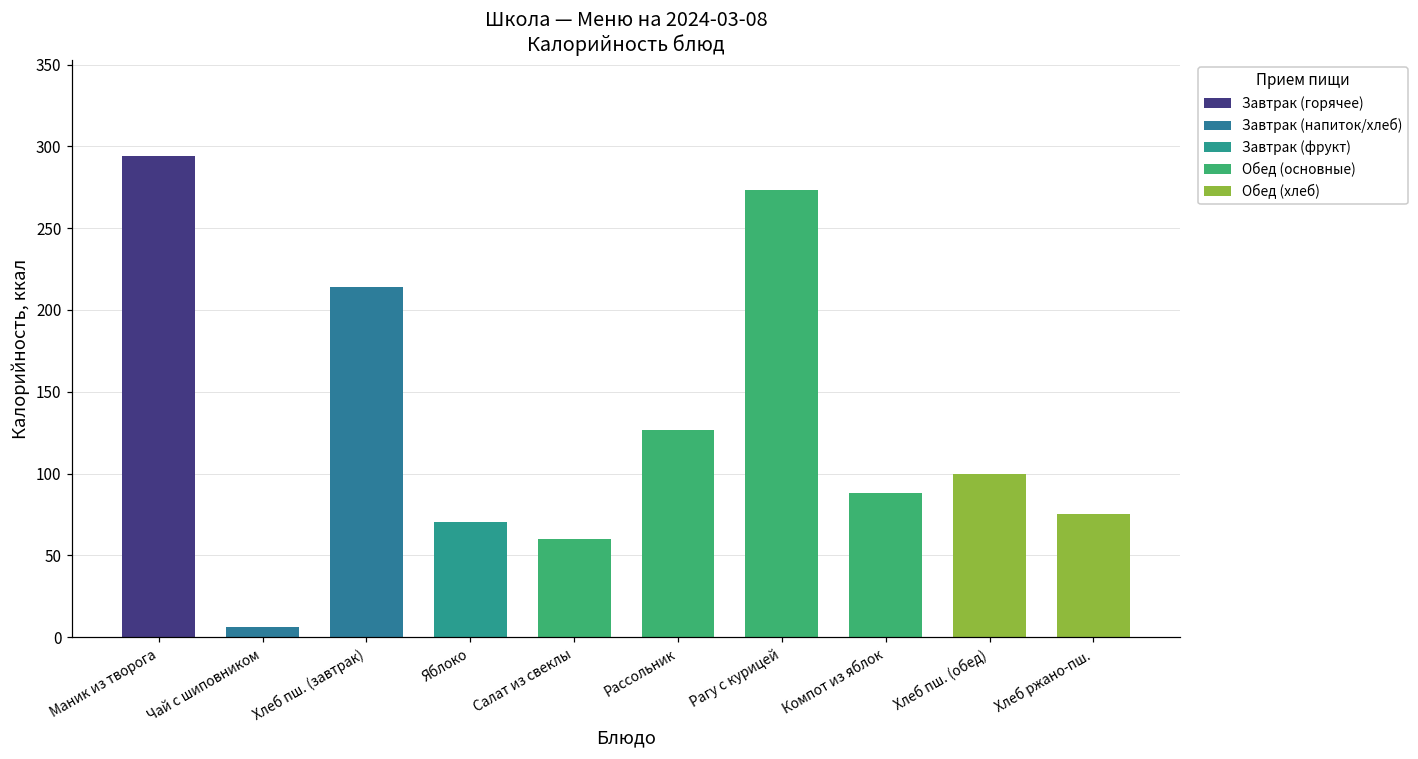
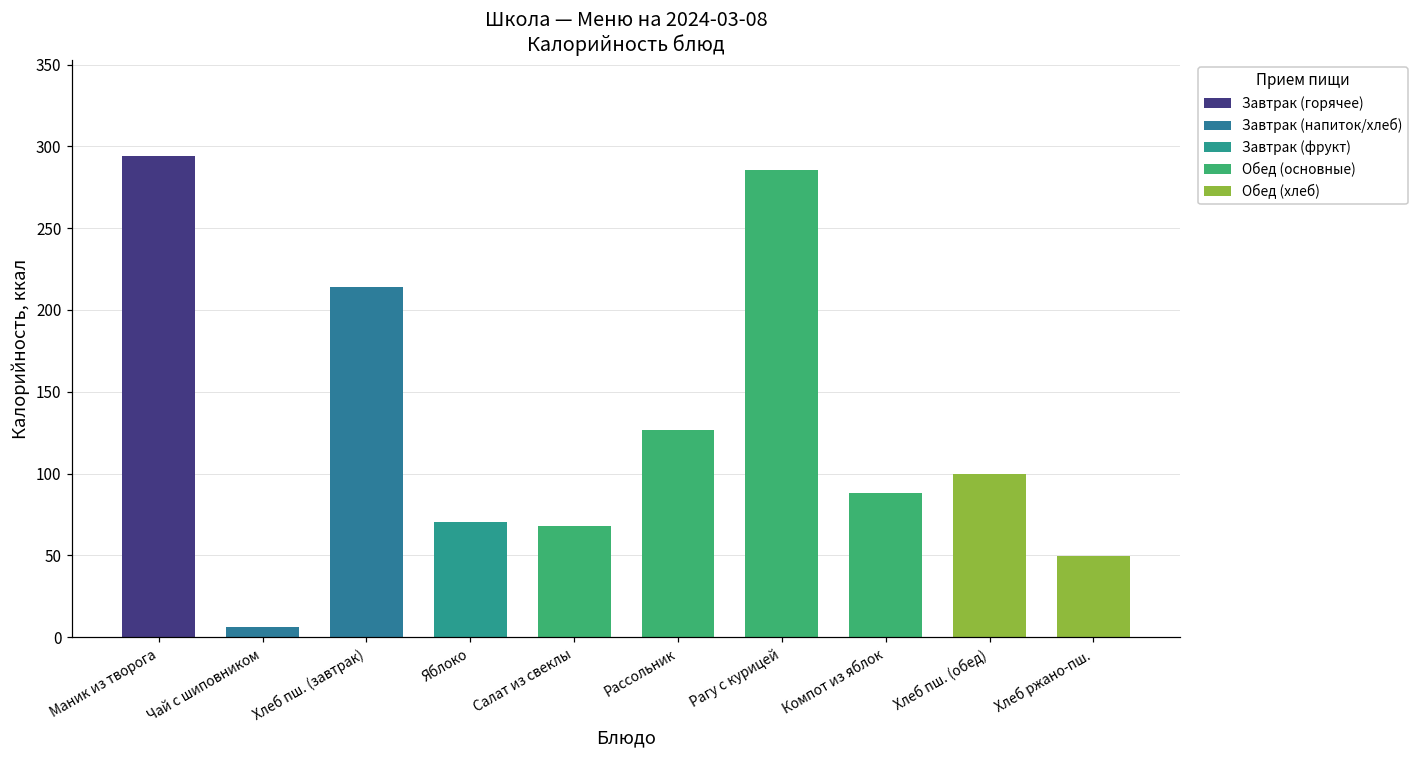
Салат из свеклы: 60 -> 68
Рагу с курицей: 273 -> 286
Хлеб ржано-пш.: 75 -> 50
